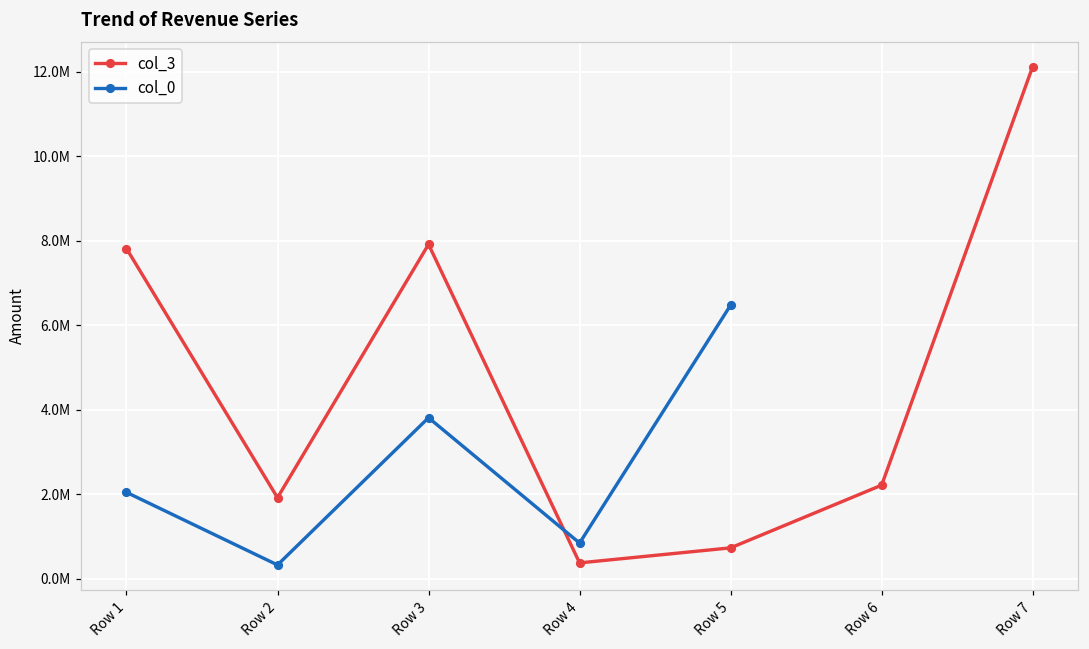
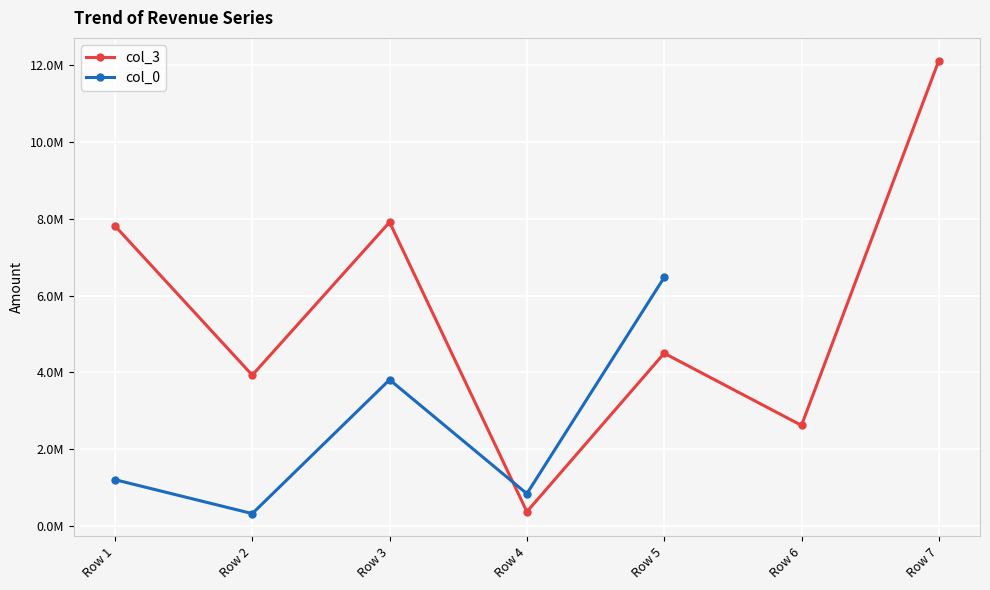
col_0, Row 1: 2000000 -> 1200000
col_3, Row 2: 1900000 -> 3900000
col_3, Row 5: 700000 -> 4500000
col_3, Row 6: 2200000 -> 2600000
